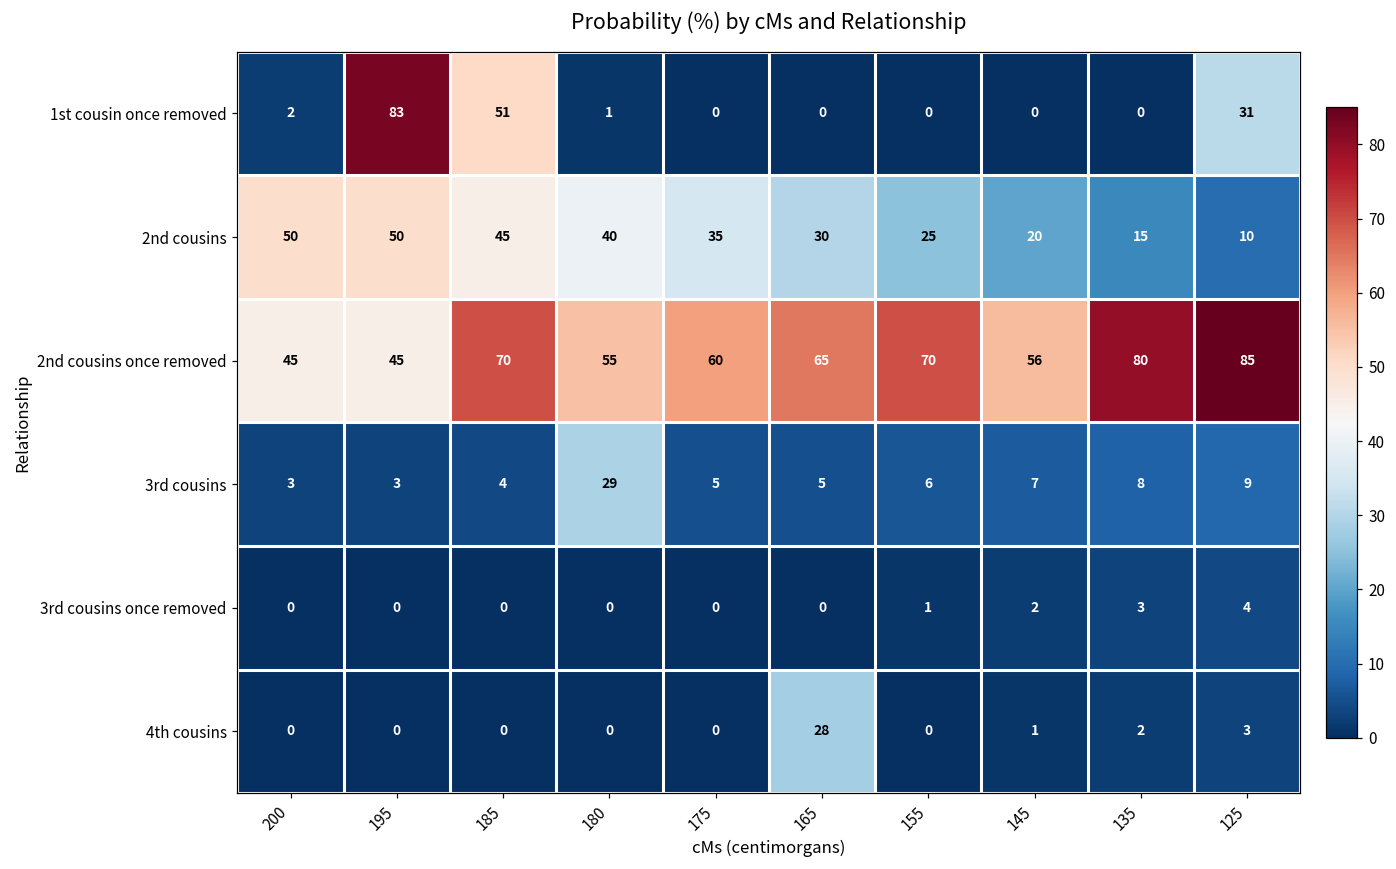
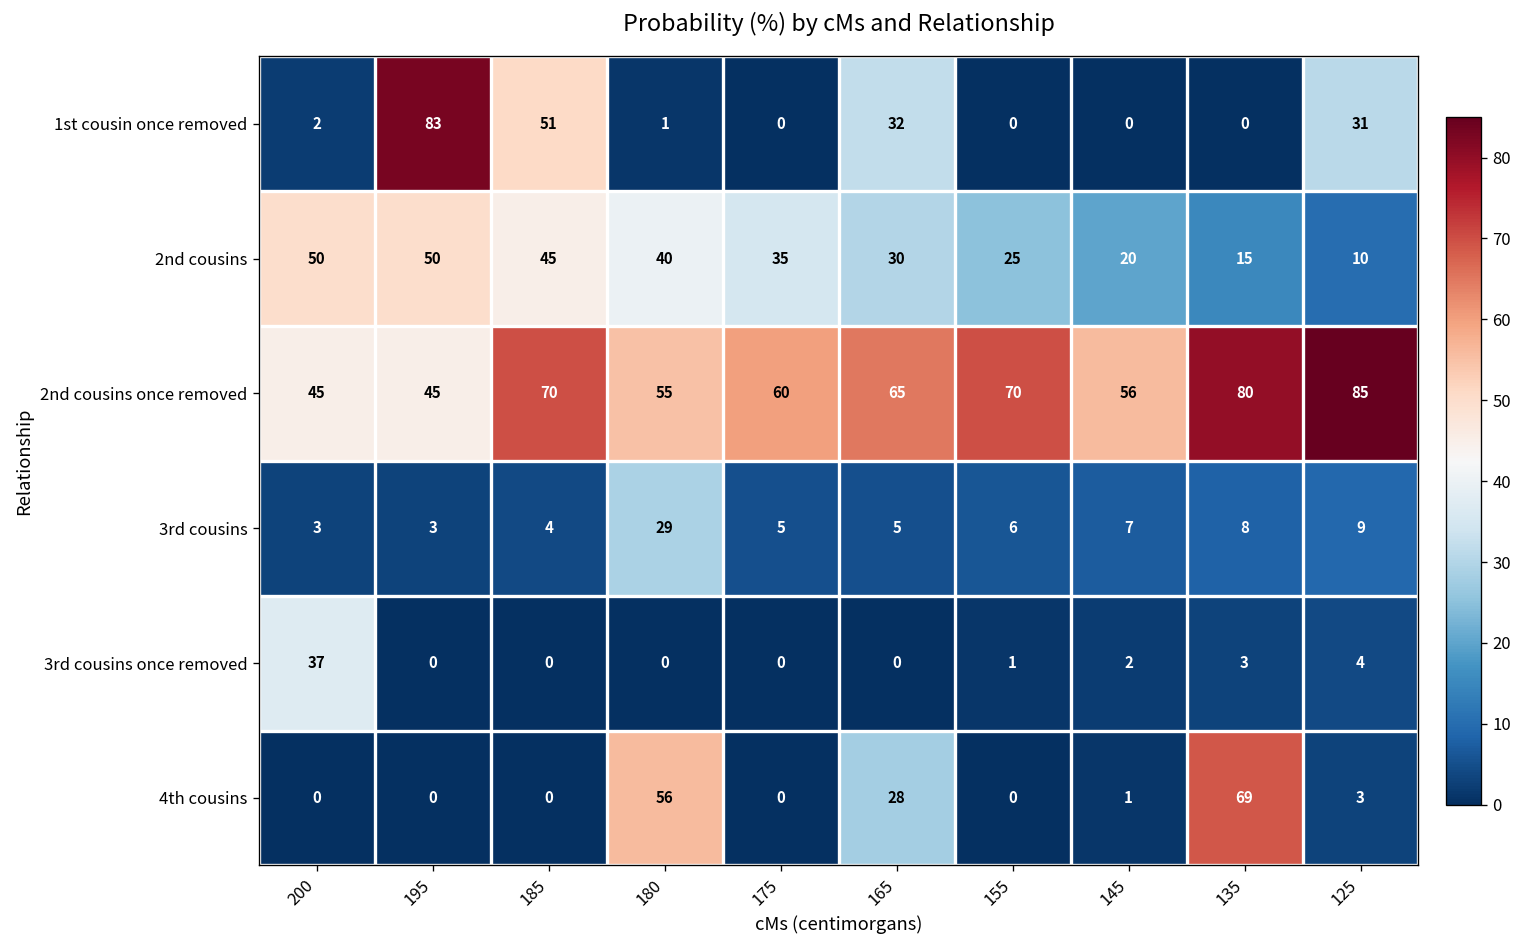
1st cousin once removed, 165: 0 -> 32
3rd cousins once removed, 200: 0 -> 37
4th cousins, 180: 0 -> 56
4th cousins, 135: 2 -> 69
